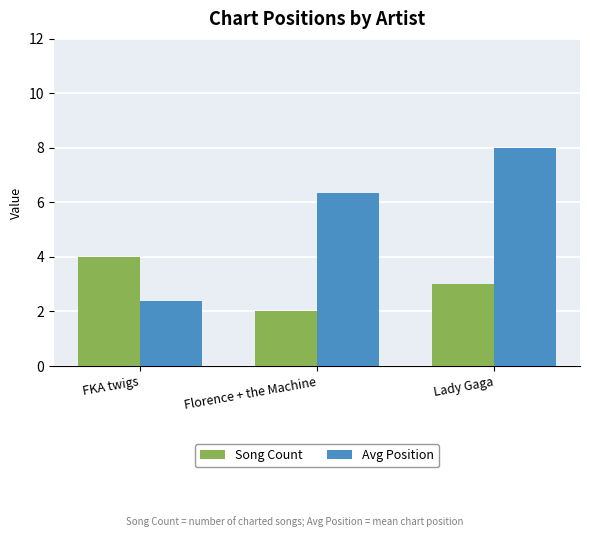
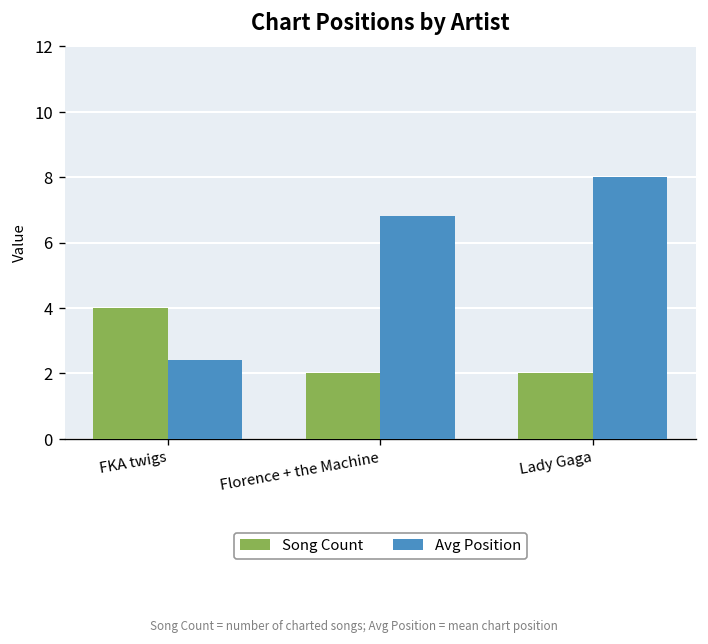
Avg Position, Florence + the Machine: 6.3 -> 6.8
Song Count, Lady Gaga: 3 -> 2
